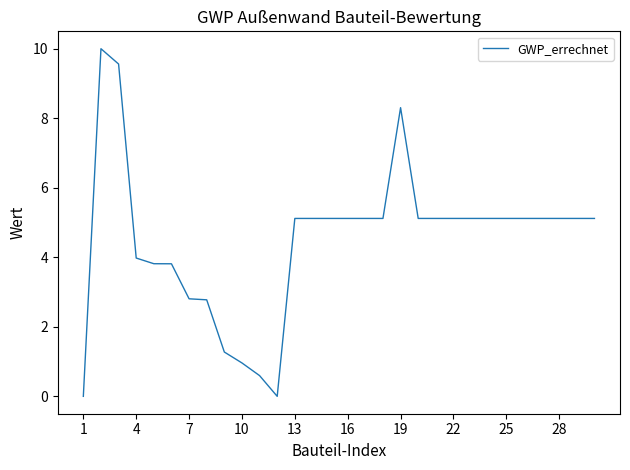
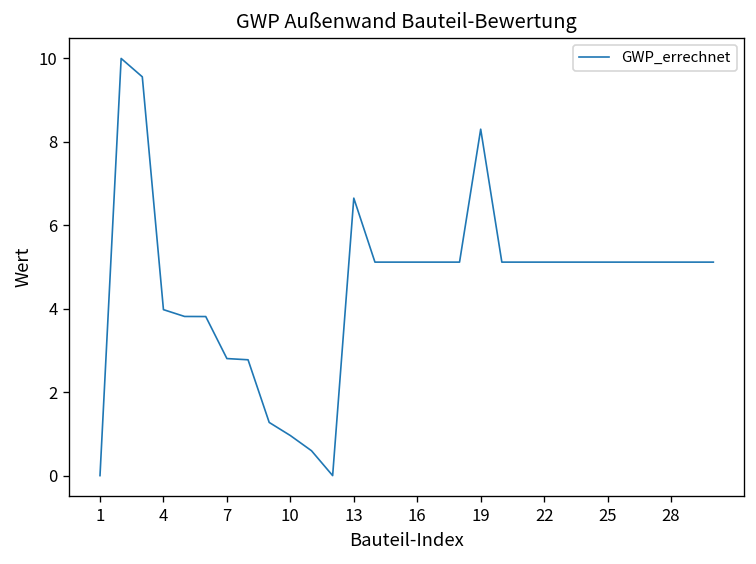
13: 5.1 -> 6.7
